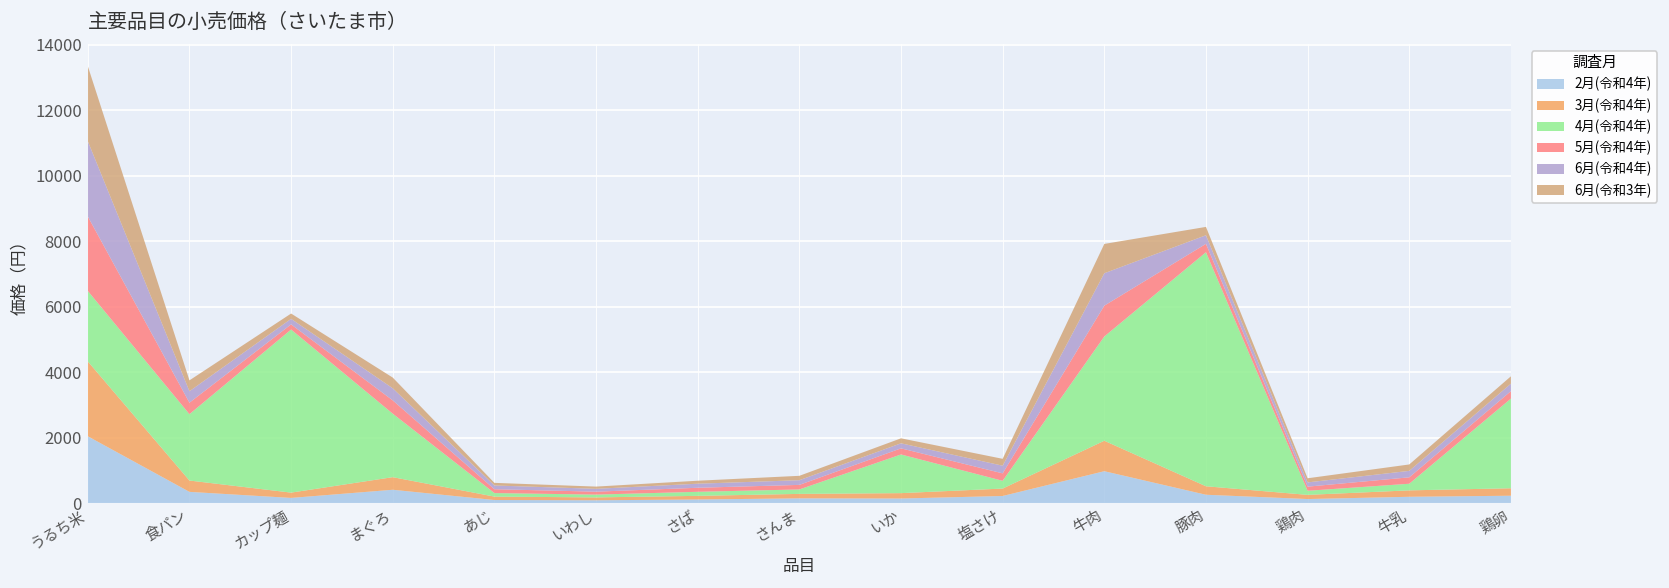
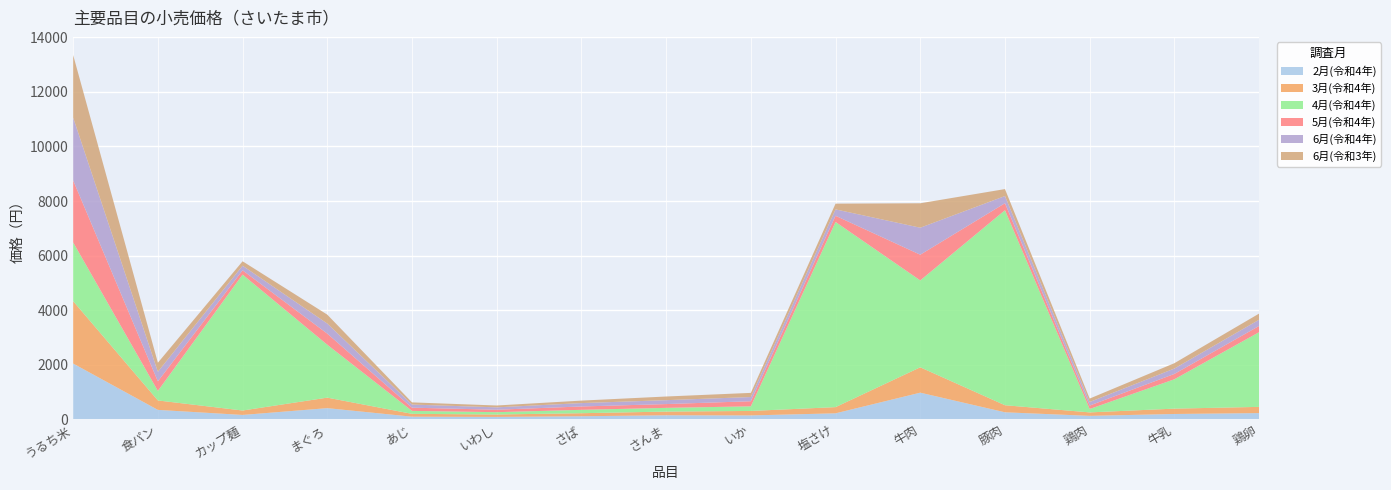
4月(令和4年), 食パン: 2000 -> 400
4月(令和4年), いか: 1200 -> 200
4月(令和4年), 塩さけ: 200 -> 6800
4月(令和4年), 牛乳: 200 -> 1100
